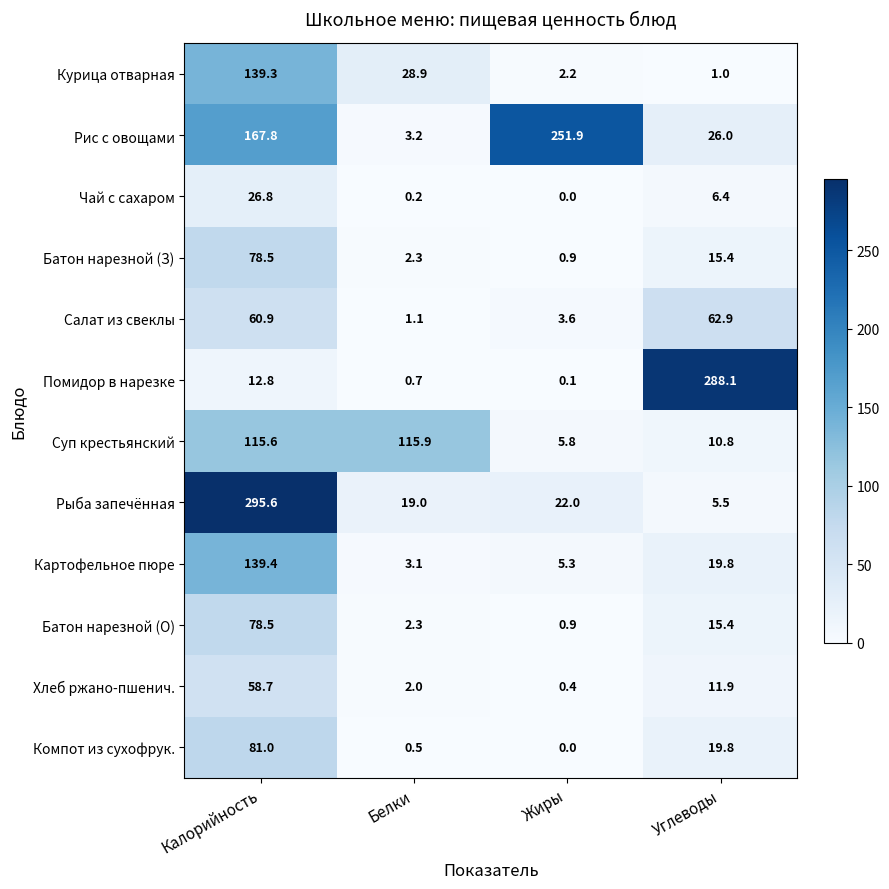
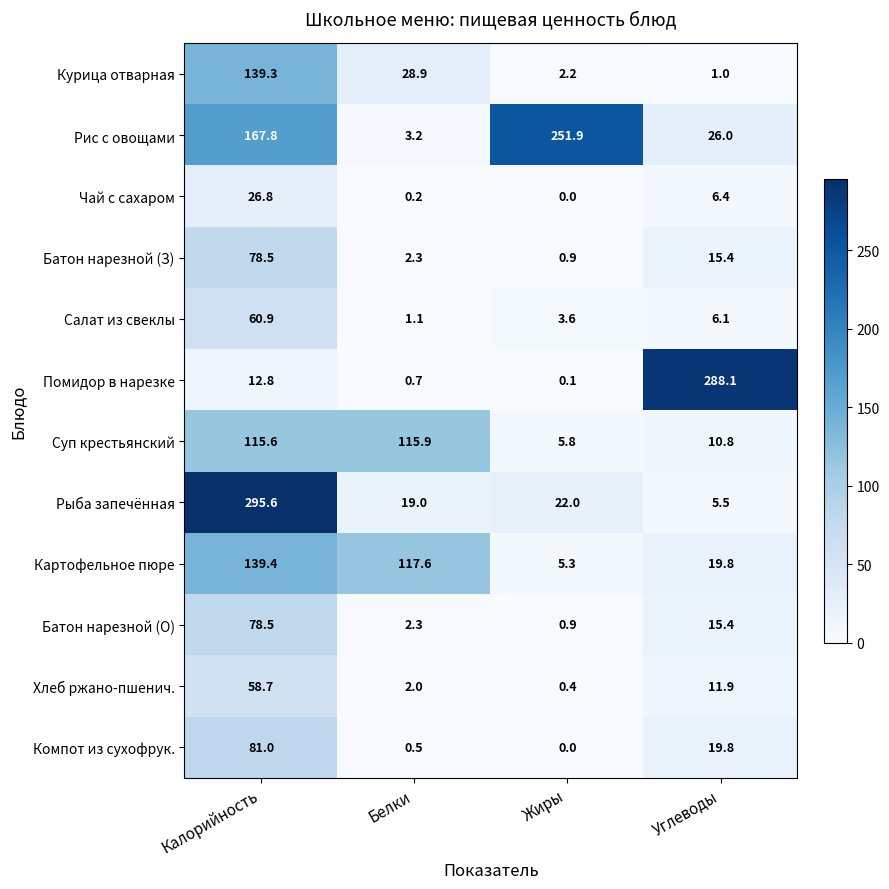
Салат из свеклы, Углеводы: 62.9 -> 6.1
Картофельное пюре, Белки: 3.1 -> 117.6
